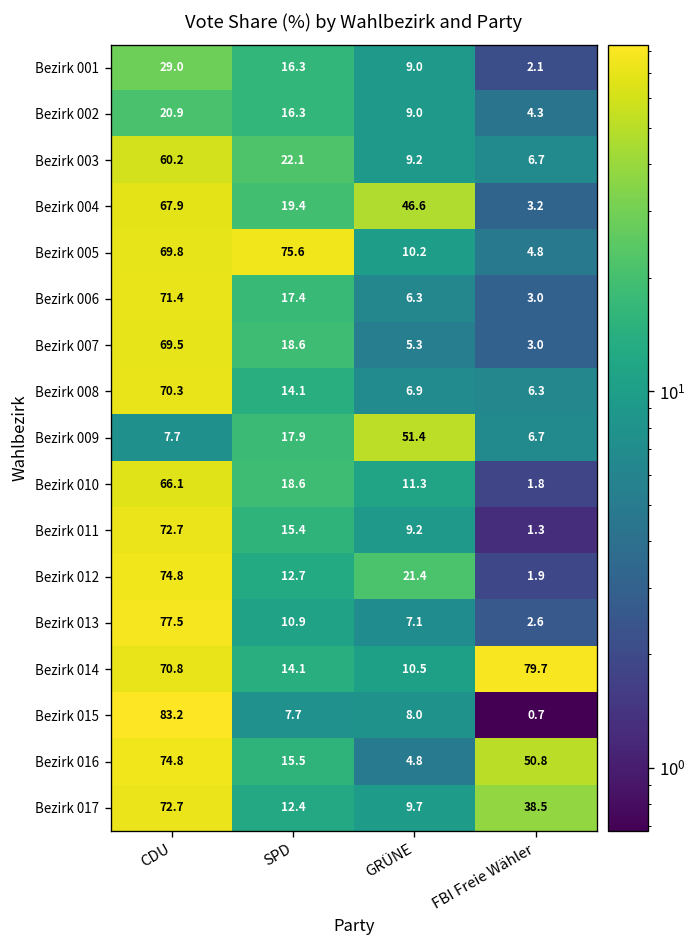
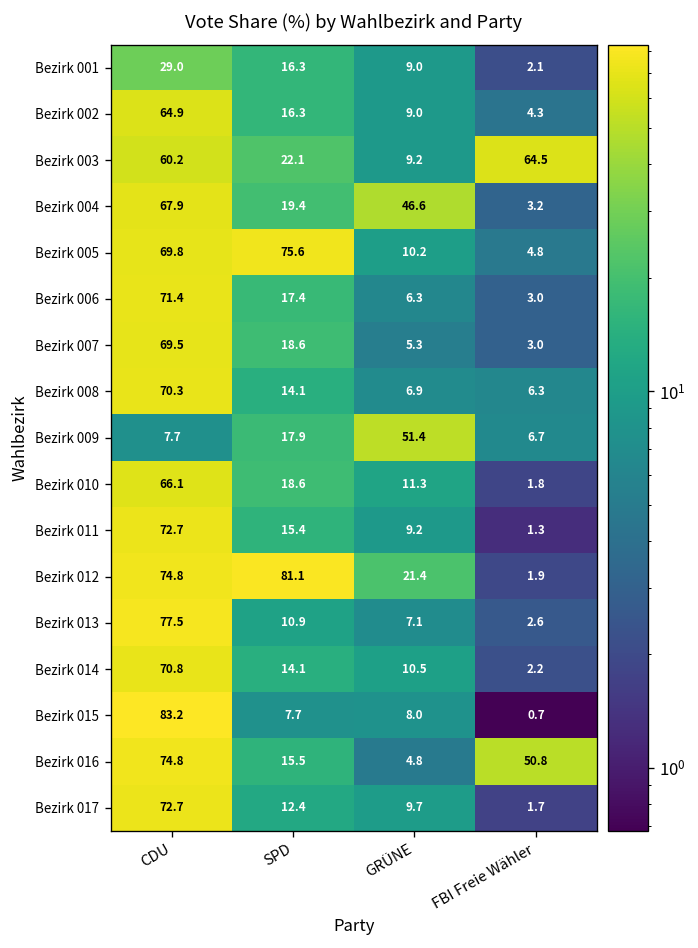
Bezirk 002, CDU: 20.9 -> 64.9
Bezirk 003, FBI Freie Wähler: 6.7 -> 64.5
Bezirk 012, SPD: 12.7 -> 81.1
Bezirk 014, FBI Freie Wähler: 79.7 -> 2.2
Bezirk 017, FBI Freie Wähler: 38.5 -> 1.7
